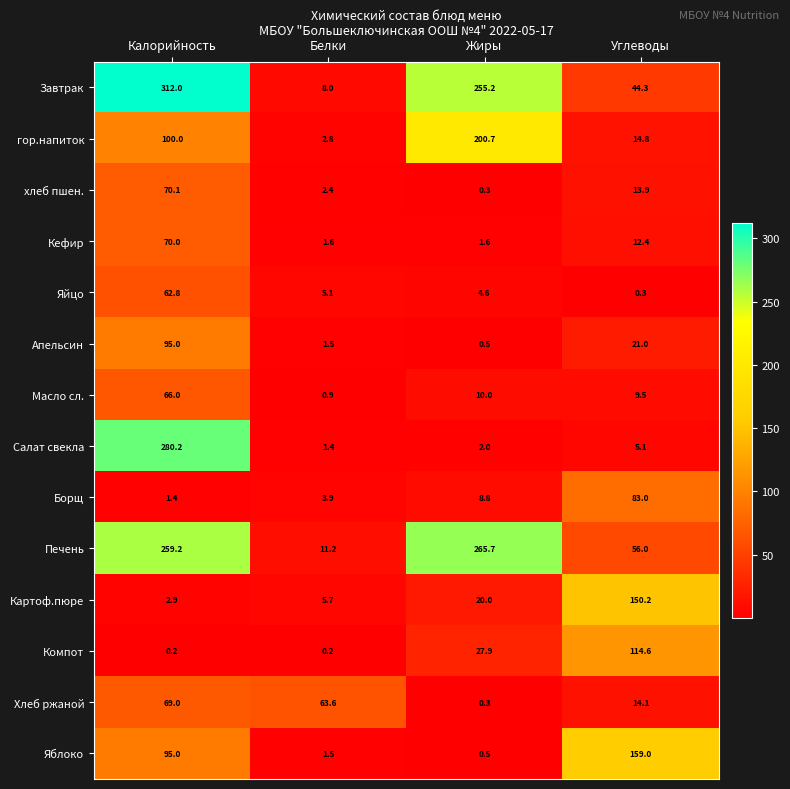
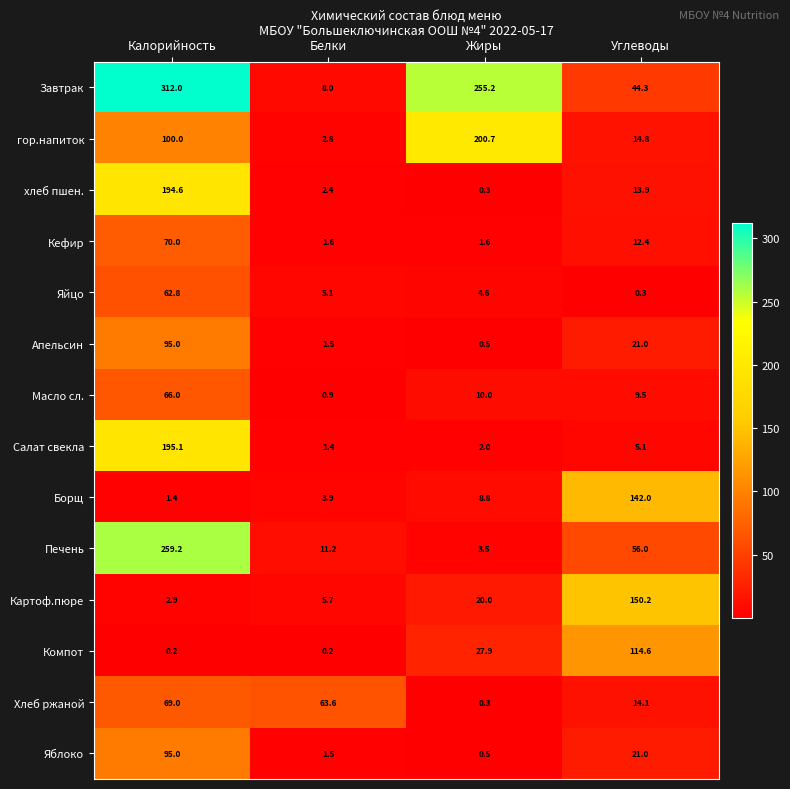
хлеб пшен., Калорийность: 70.1 -> 194.6
Салат свекла, Калорийность: 280.2 -> 195.1
Борщ, Углеводы: 83.0 -> 142.0
Печень, Жиры: 265.7 -> 3.5
Яблоко, Углеводы: 159.0 -> 21.0
